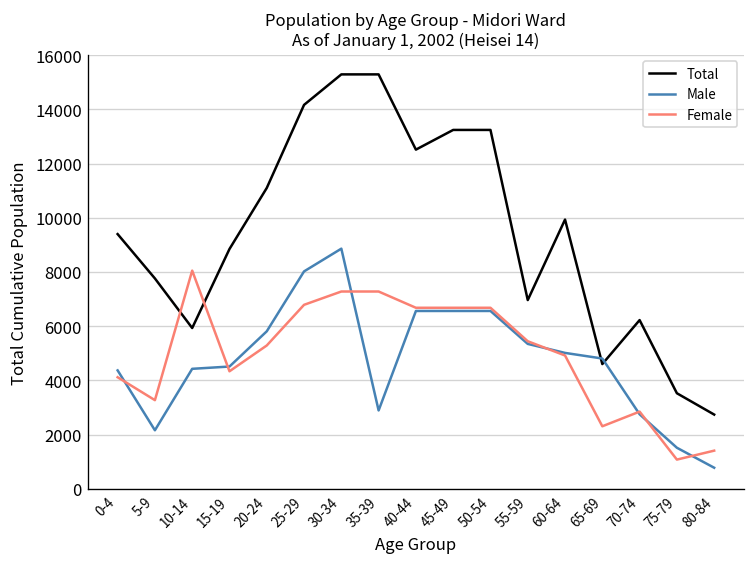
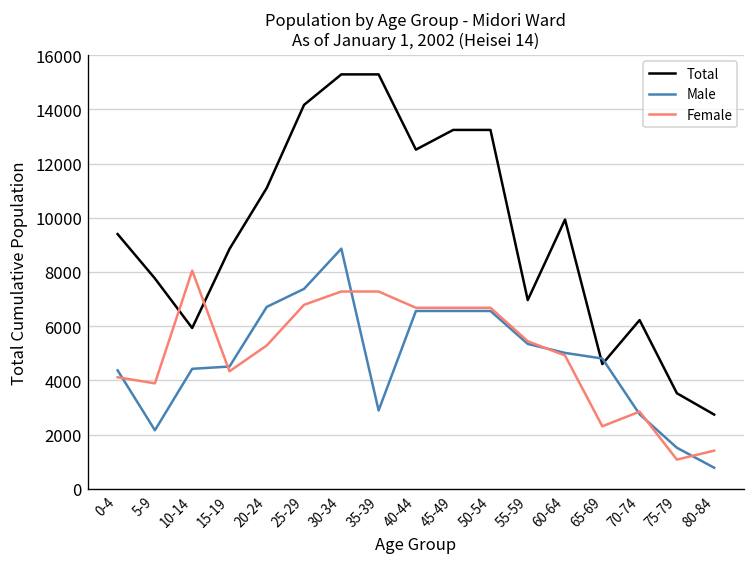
Female, 5-9: 3300 -> 3900
Male, 20-24: 5800 -> 6700
Male, 25-29: 8000 -> 7400
